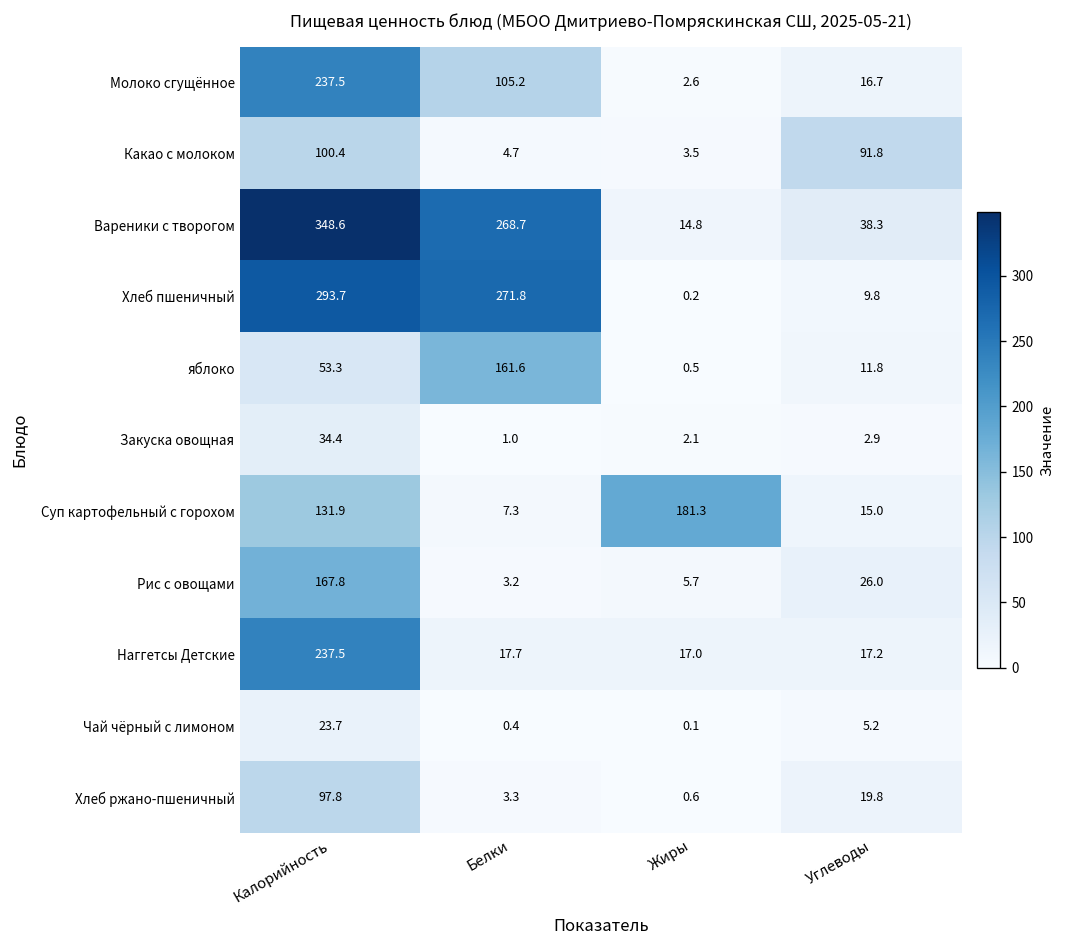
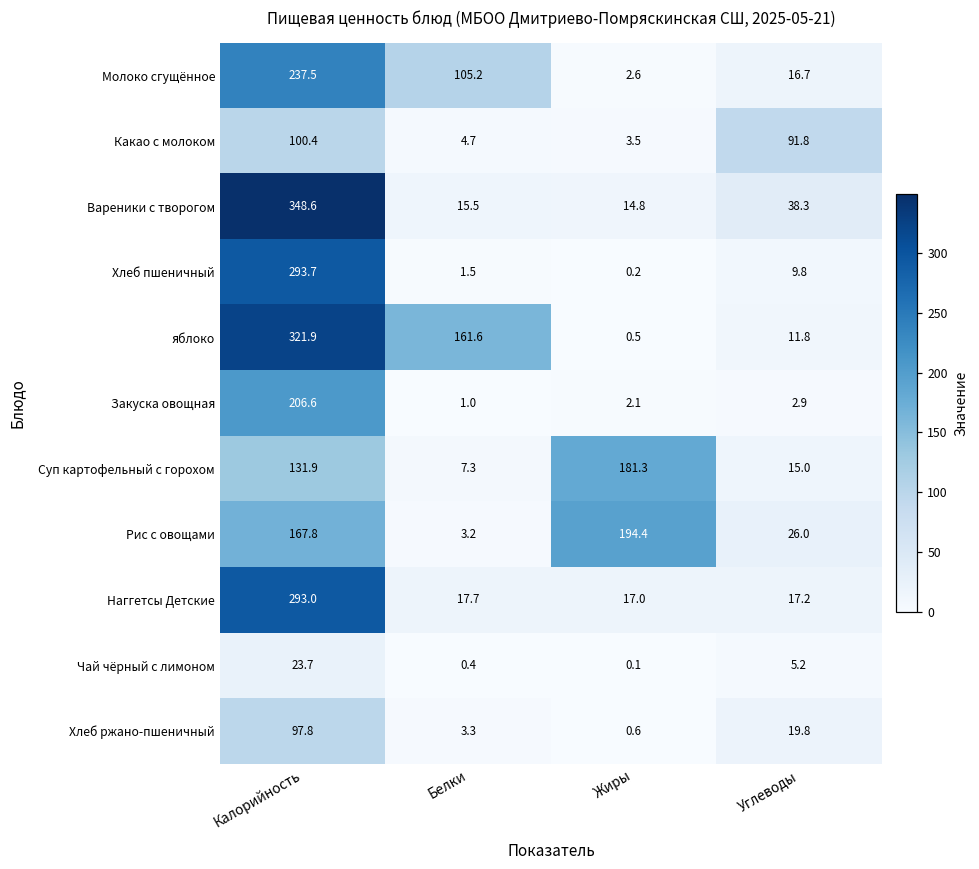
Вареники с творогом, Белки: 268.7 -> 15.5
Хлеб пшеничный, Белки: 271.8 -> 1.5
яблоко, Калорийность: 53.3 -> 321.9
Закуска овощная, Калорийность: 34.4 -> 206.6
Рис с овощами, Жиры: 5.7 -> 194.4
Наггетсы Детские, Калорийность: 237.5 -> 293.0
